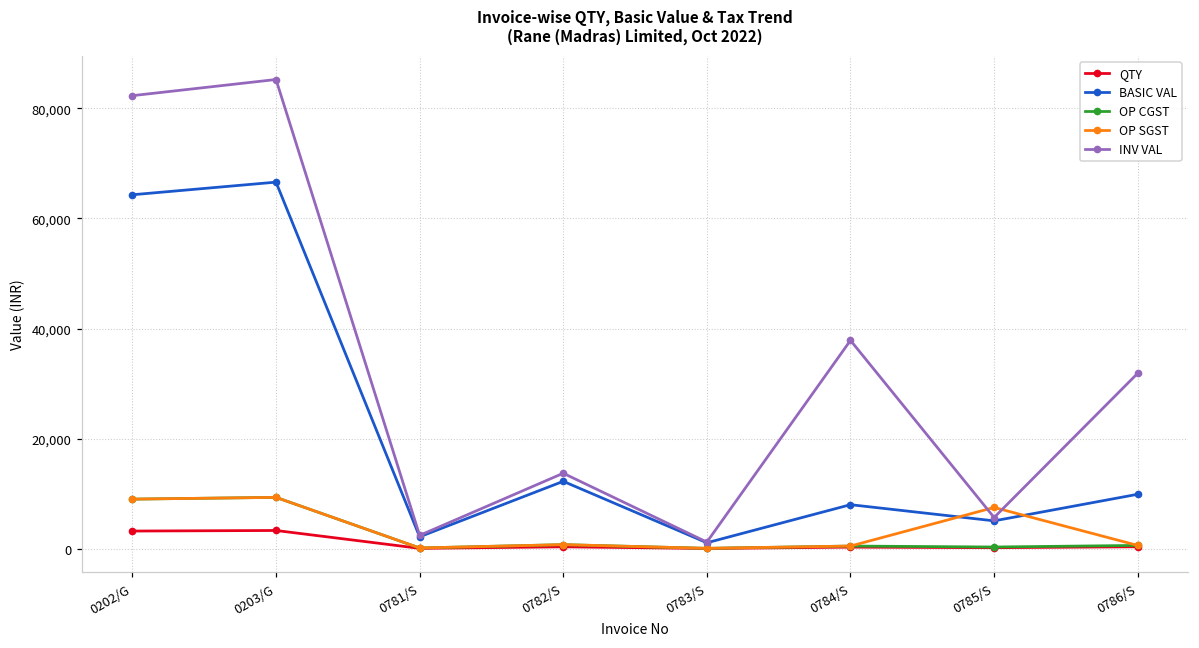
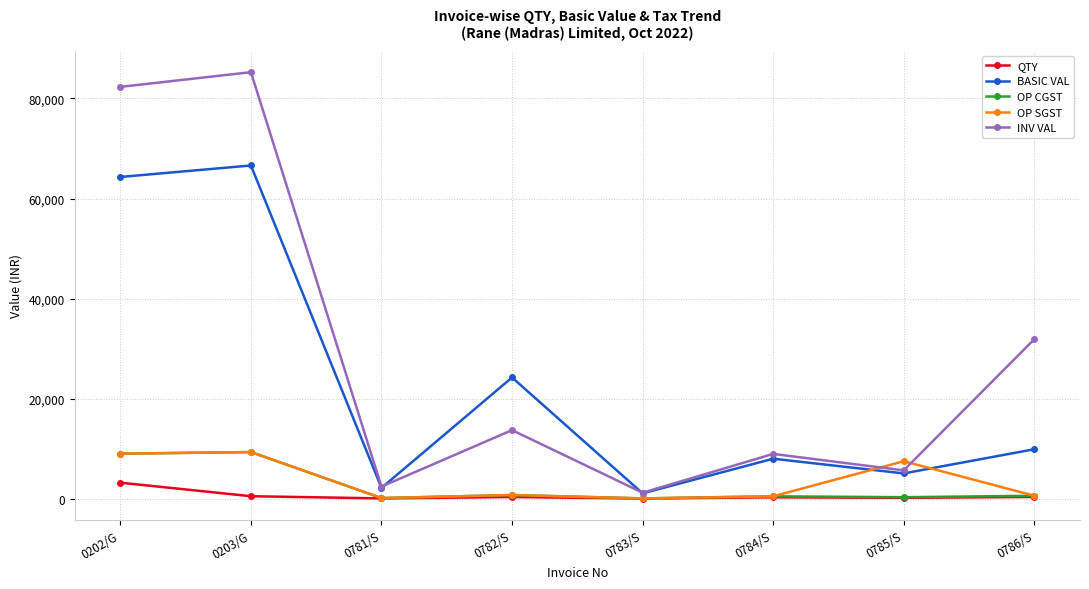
QTY, 0203/G: 3,000 -> 1,000
BASIC VAL, 0782/S: 12,000 -> 24,000
INV VAL, 0784/S: 38,000 -> 9,000
